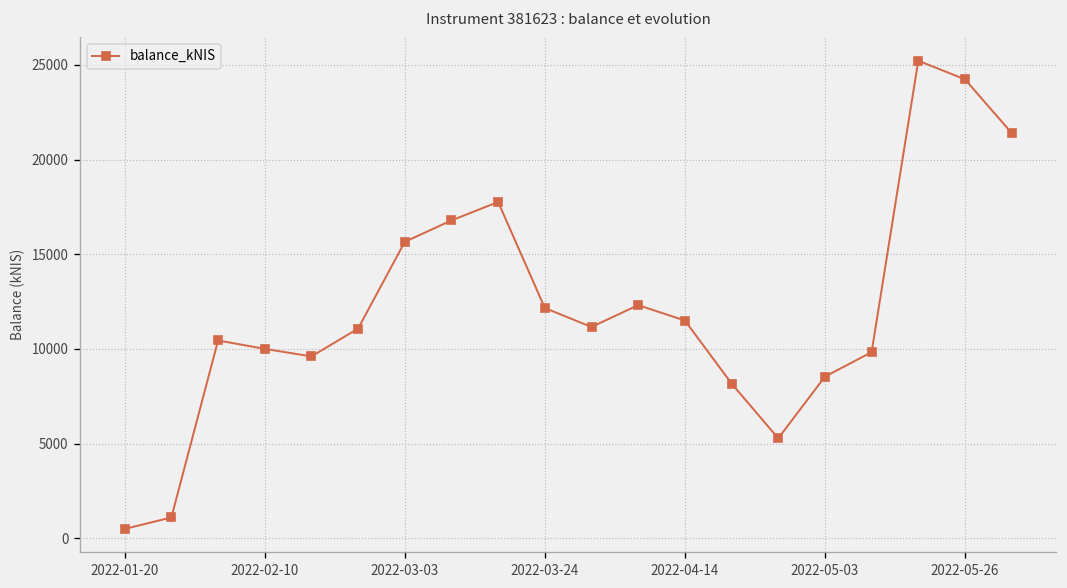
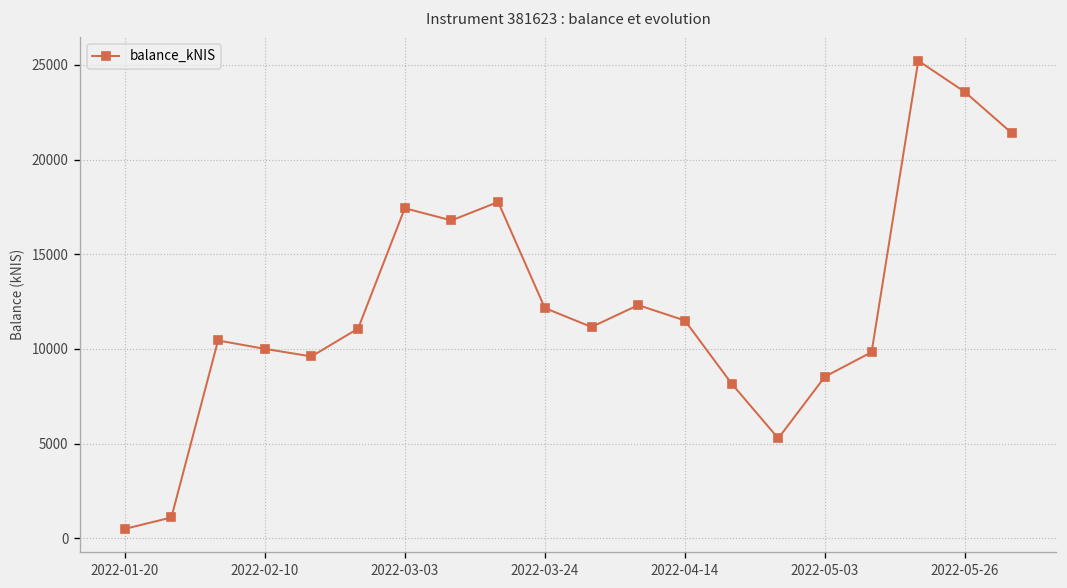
2022-03-03: 15700 -> 17400
2022-05-26: 24200 -> 23600
